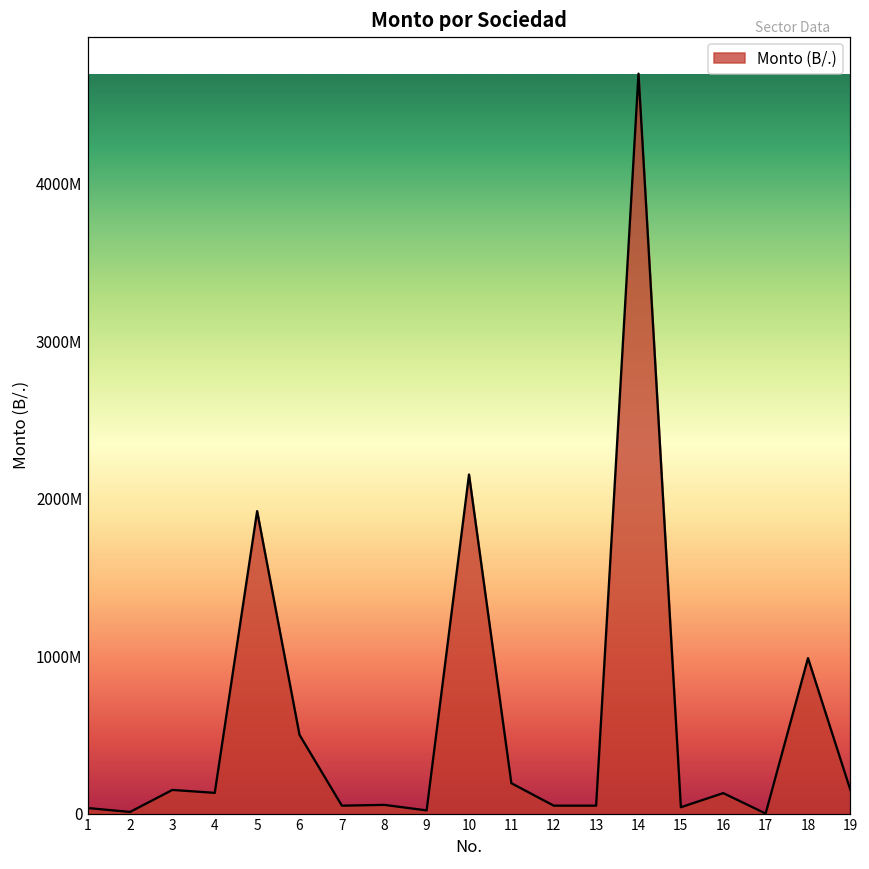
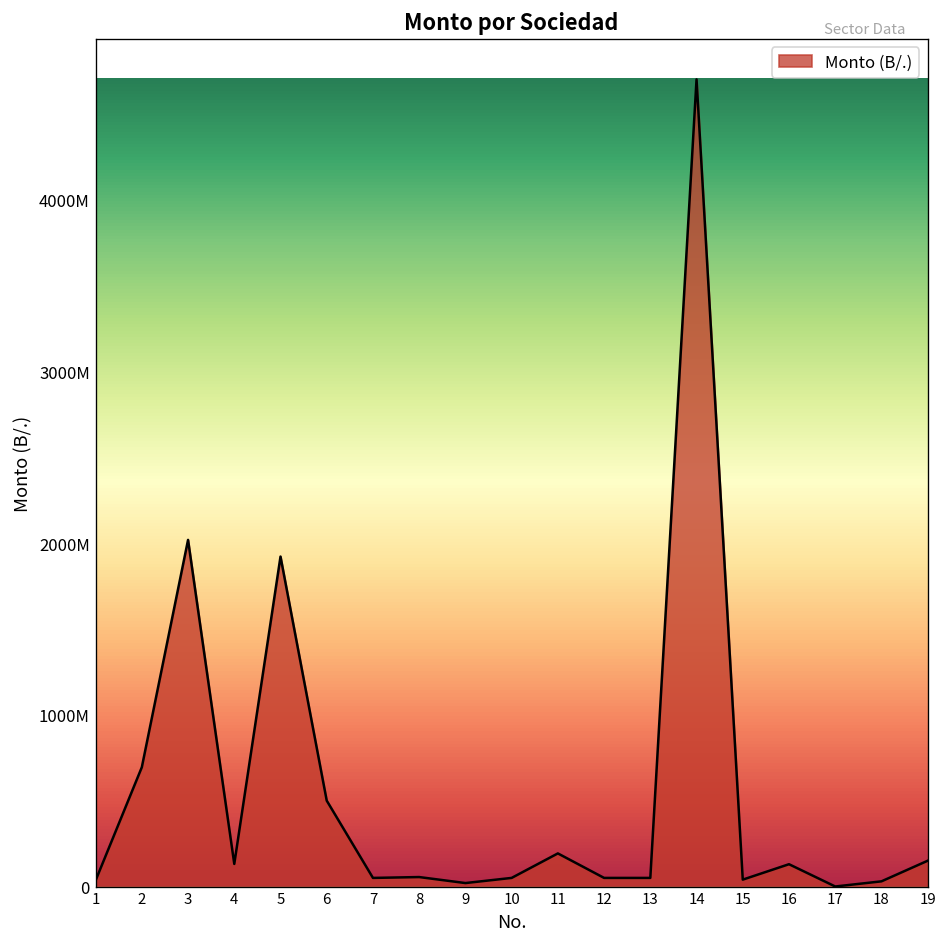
2: 10000000 -> 690000000
3: 150000000 -> 2020000000
10: 2150000000 -> 50000000
18: 990000000 -> 30000000
